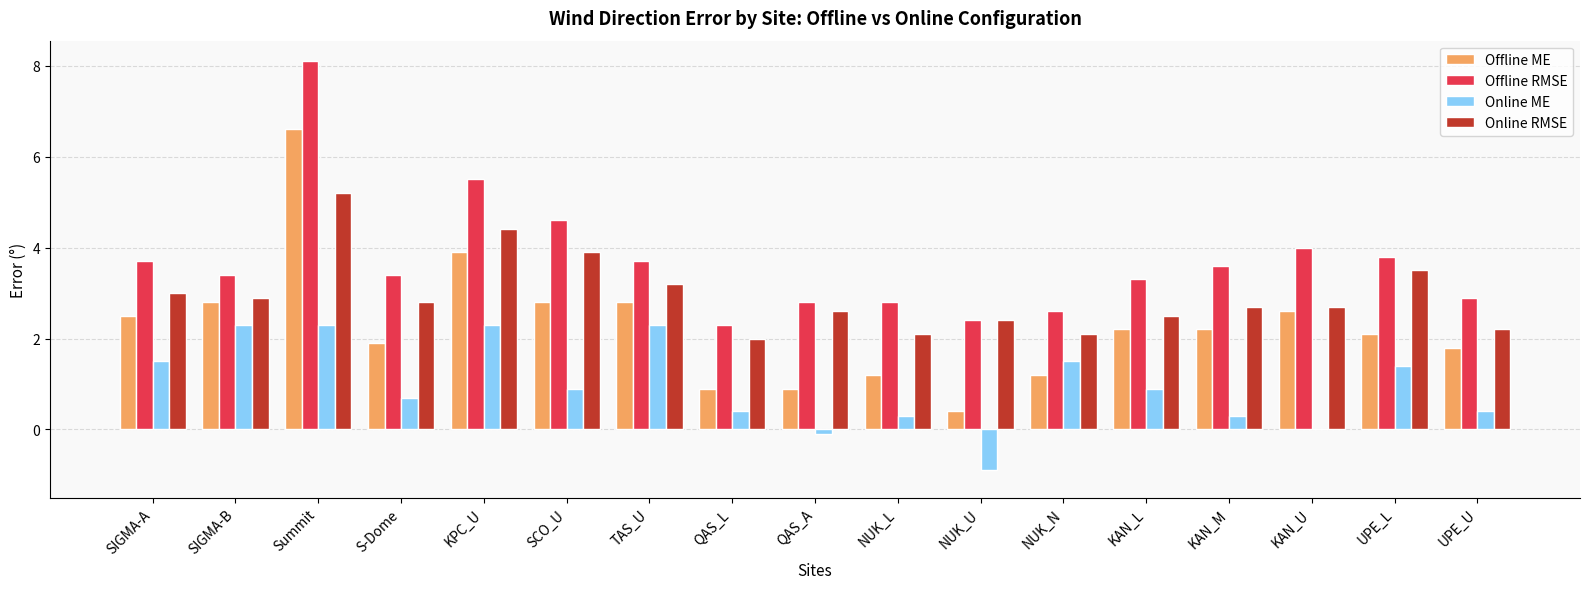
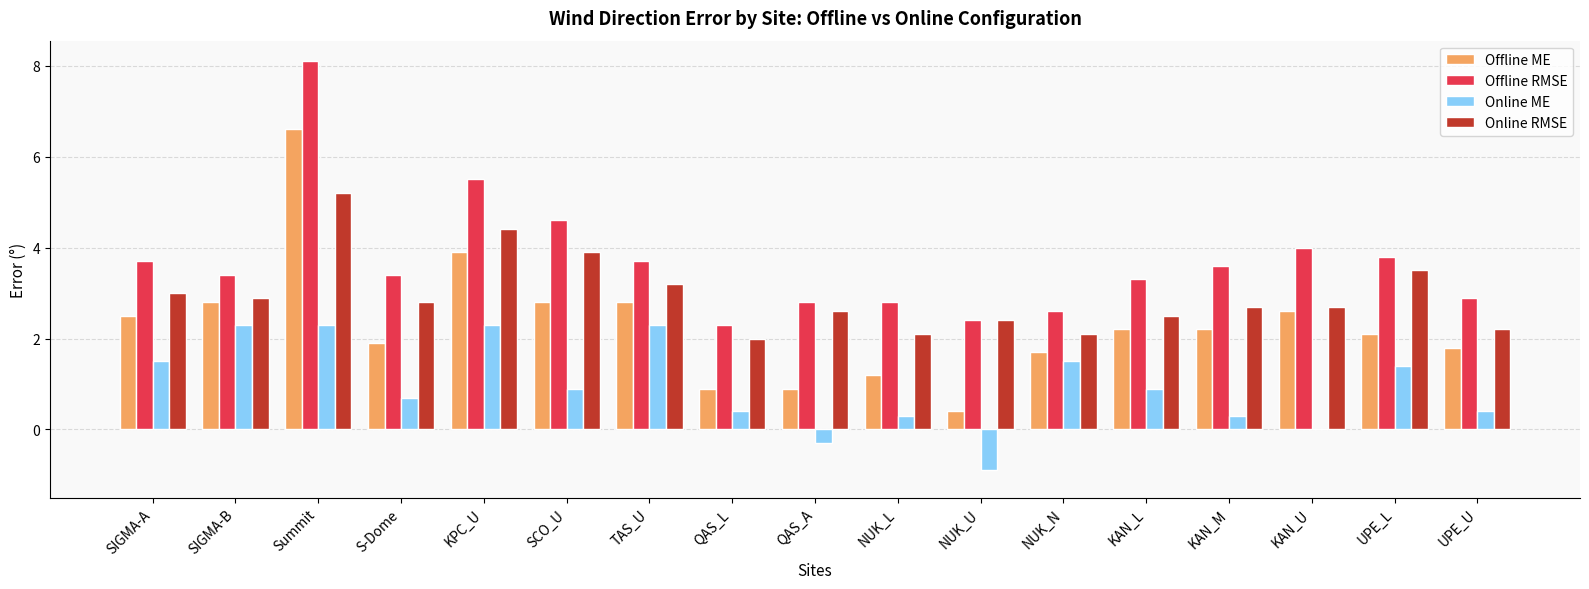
Online ME, QAS_A: -0.1 -> -0.3
Offline ME, NUK_N: 1.2 -> 1.7
